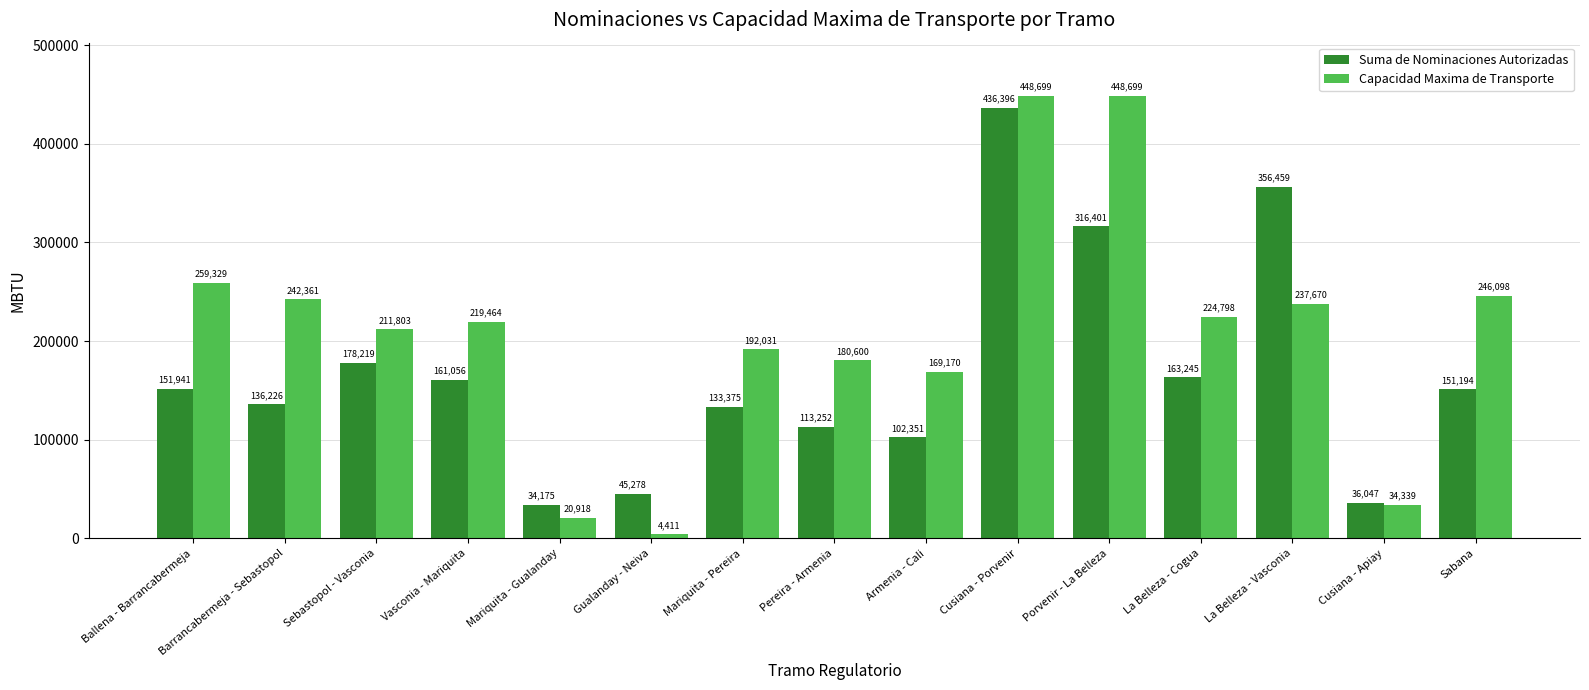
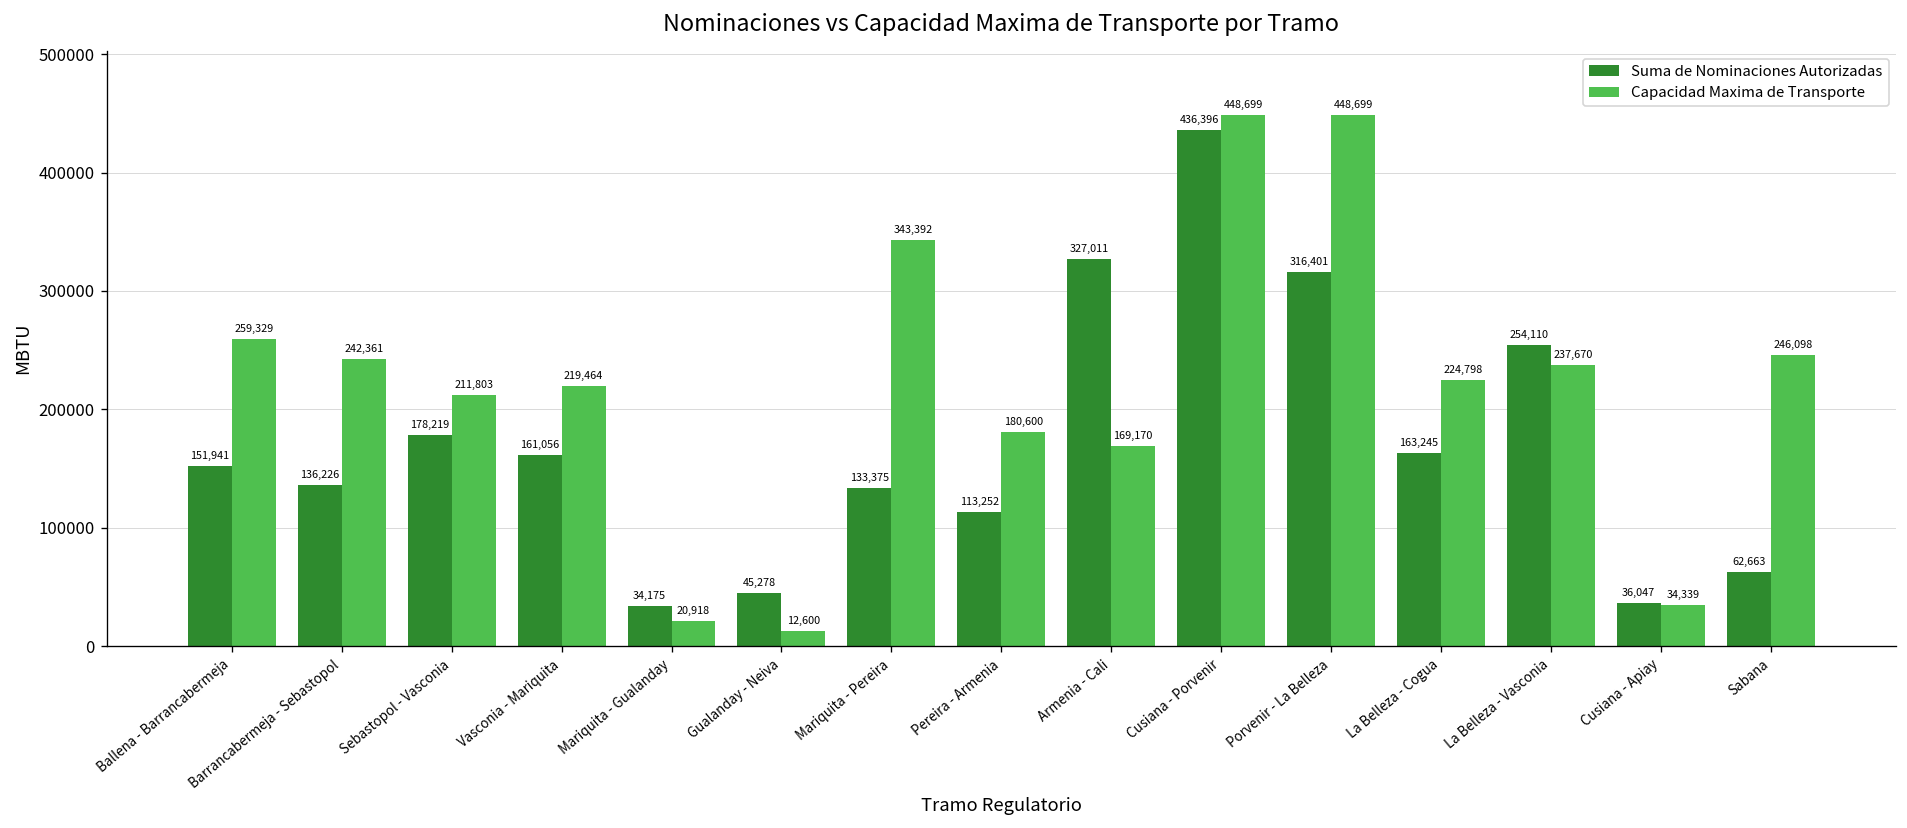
Capacidad Maxima de Transporte, Gualanday - Neiva: 4,411 -> 12,600
Capacidad Maxima de Transporte, Mariquita - Pereira: 192,031 -> 343,392
Suma de Nominaciones Autorizadas, Armenia - Cali: 102,351 -> 327,011
Suma de Nominaciones Autorizadas, La Belleza - Vasconia: 356,459 -> 254,110
Suma de Nominaciones Autorizadas, Sabana: 151,194 -> 62,663
